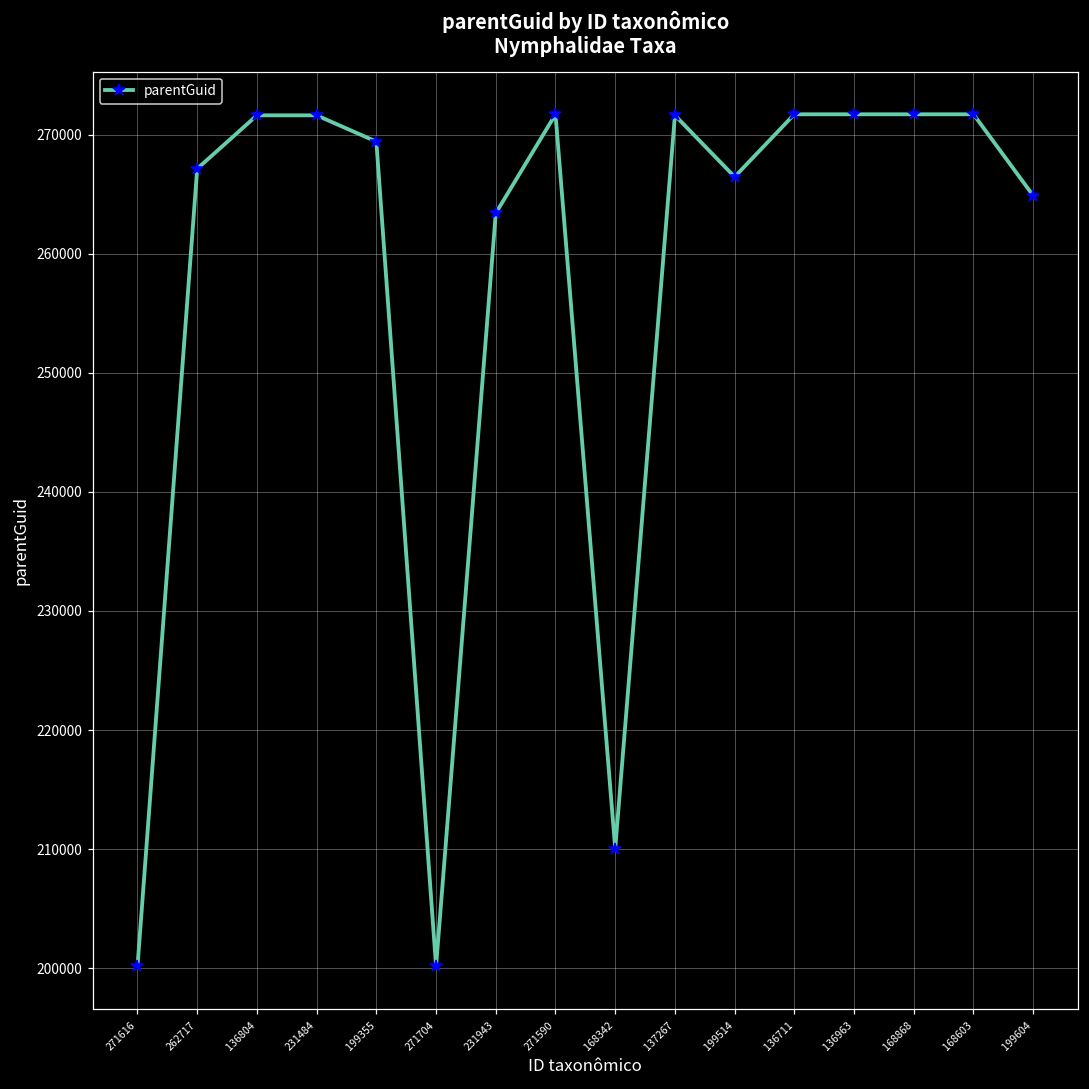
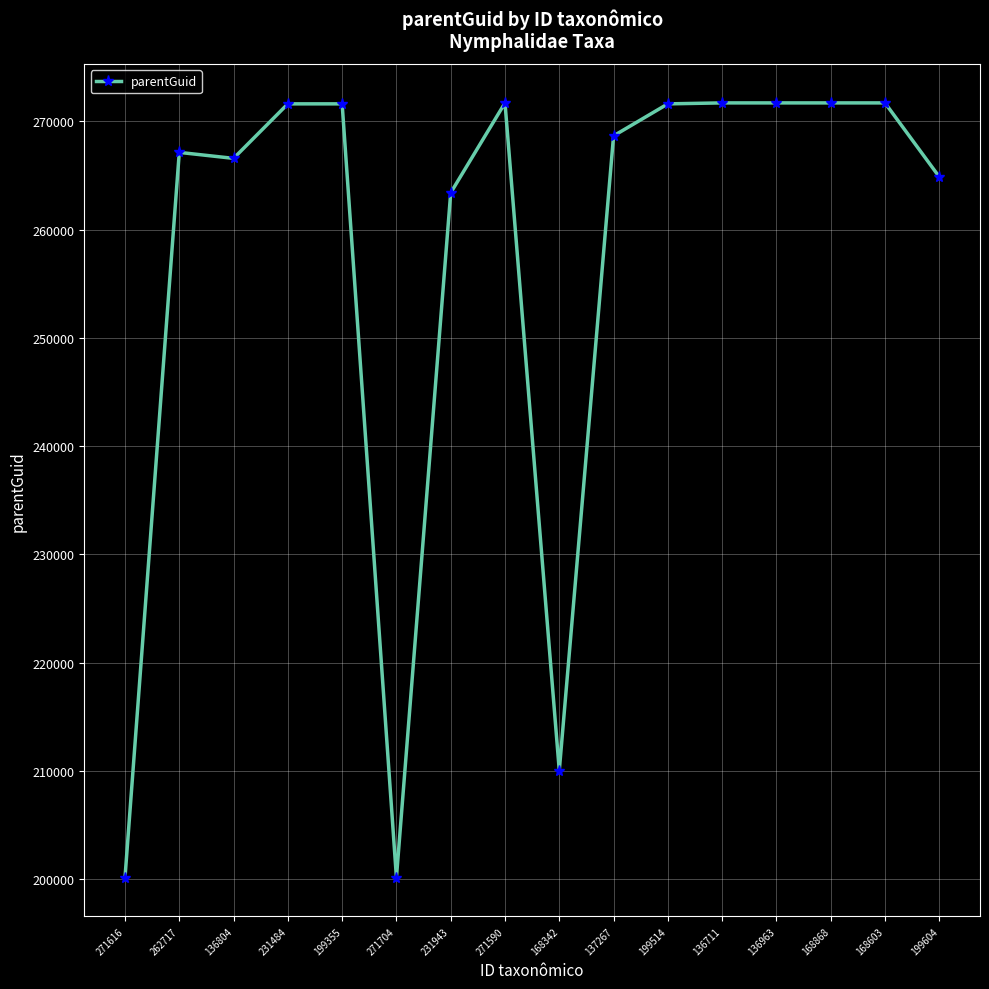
136804: 271600 -> 266600
199355: 269400 -> 271600
137267: 271600 -> 268700
199514: 266500 -> 271600
